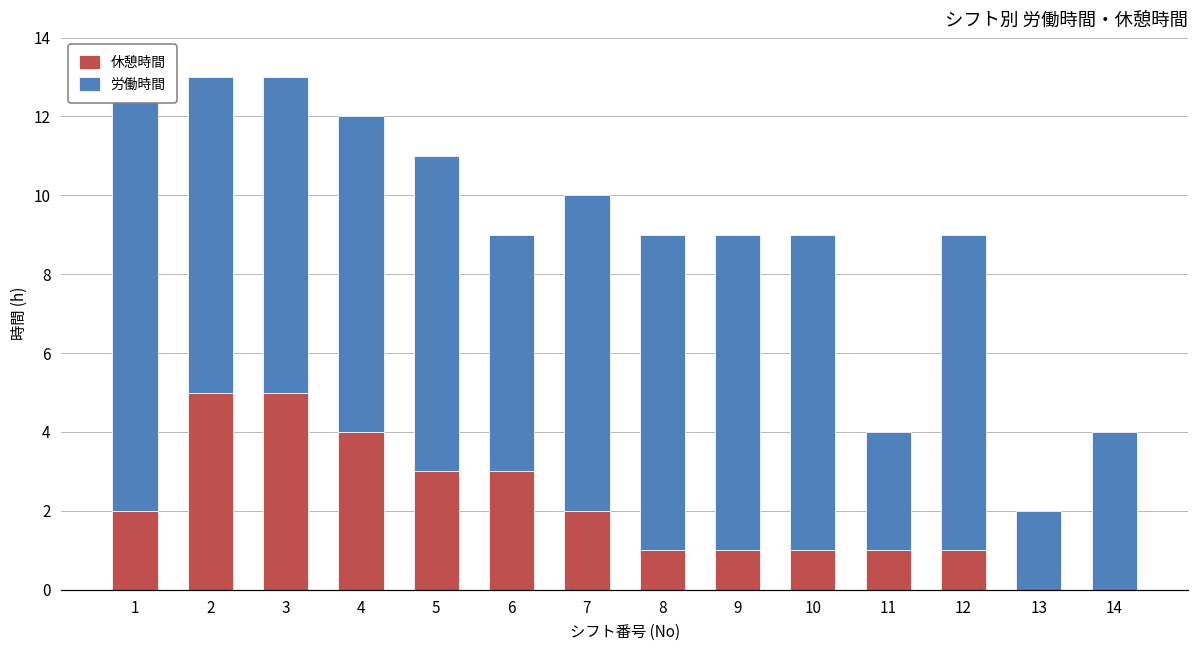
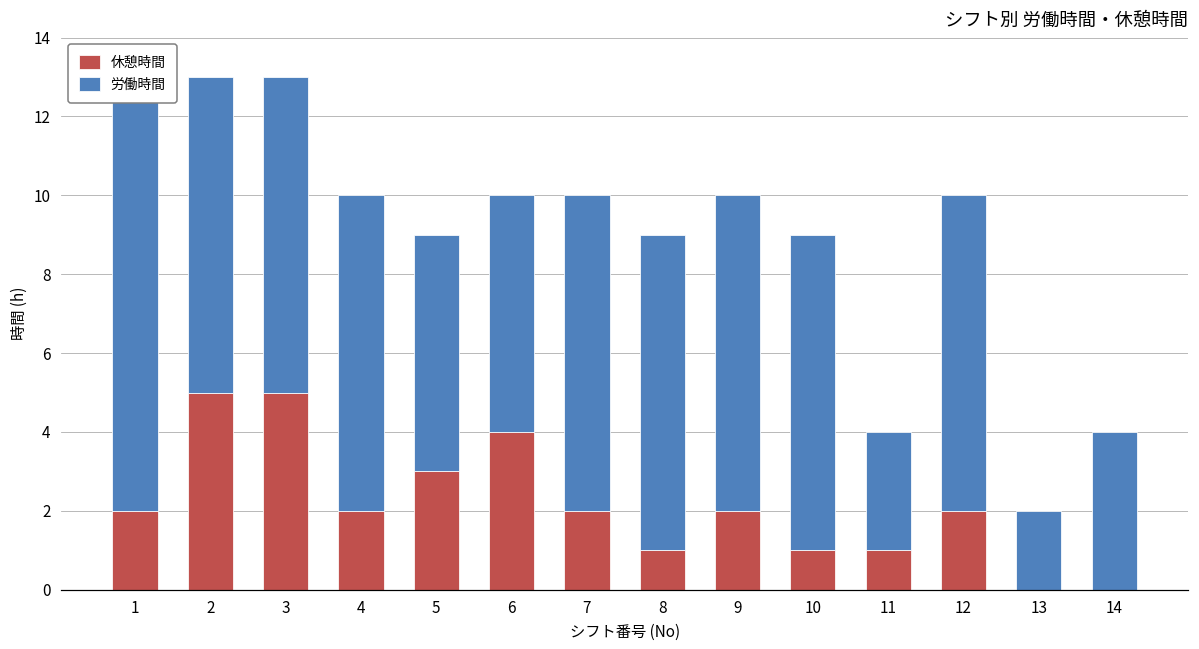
休憩時間, 4: 4 -> 2
労働時間, 5: 8 -> 6
休憩時間, 6: 3 -> 4
休憩時間, 9: 1 -> 2
休憩時間, 12: 1 -> 2
